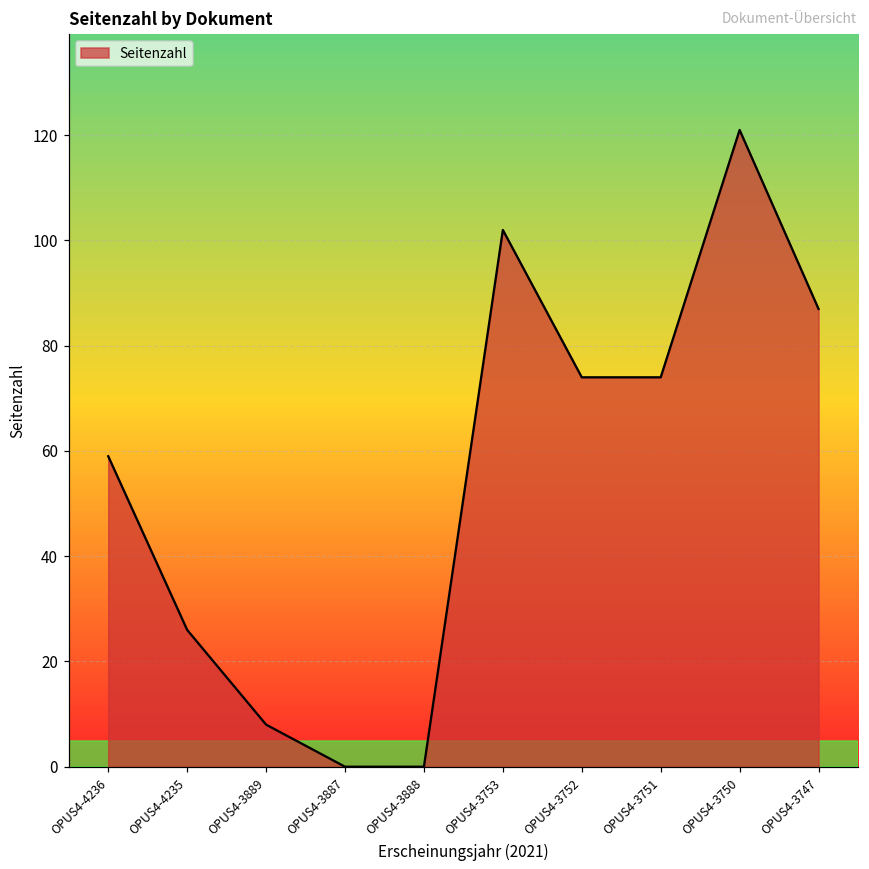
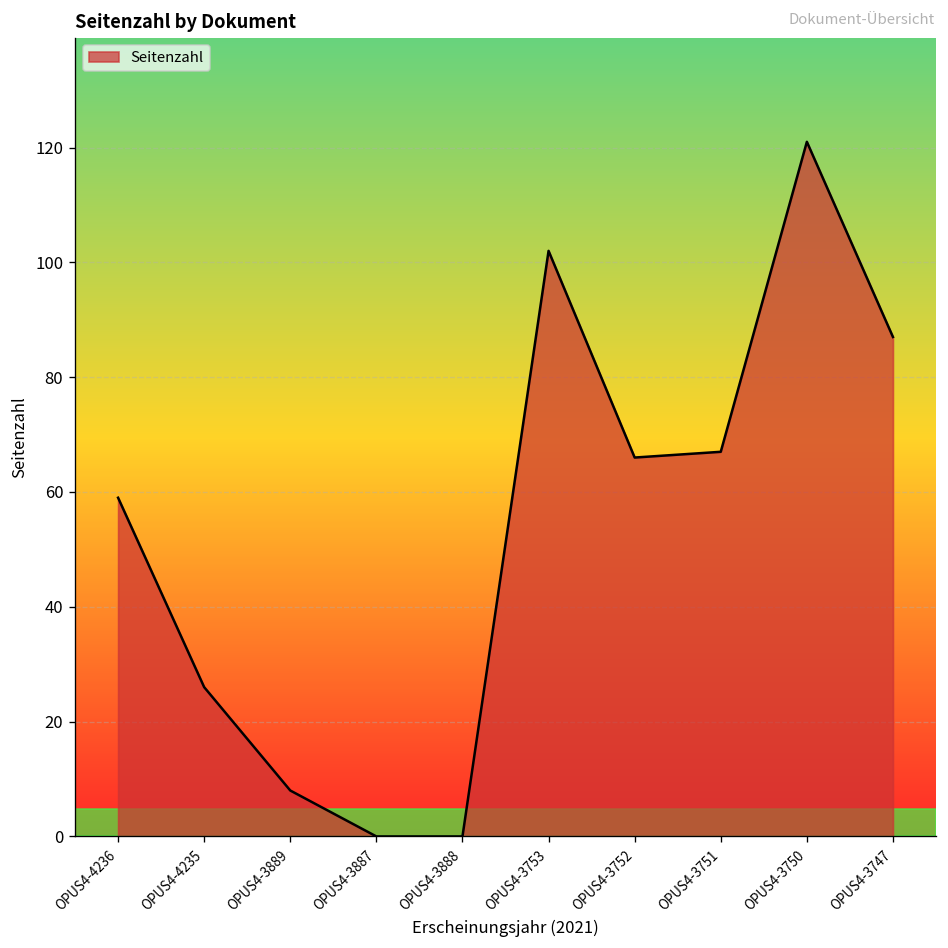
OPUS4-3752: 74 -> 66
OPUS4-3751: 74 -> 67
